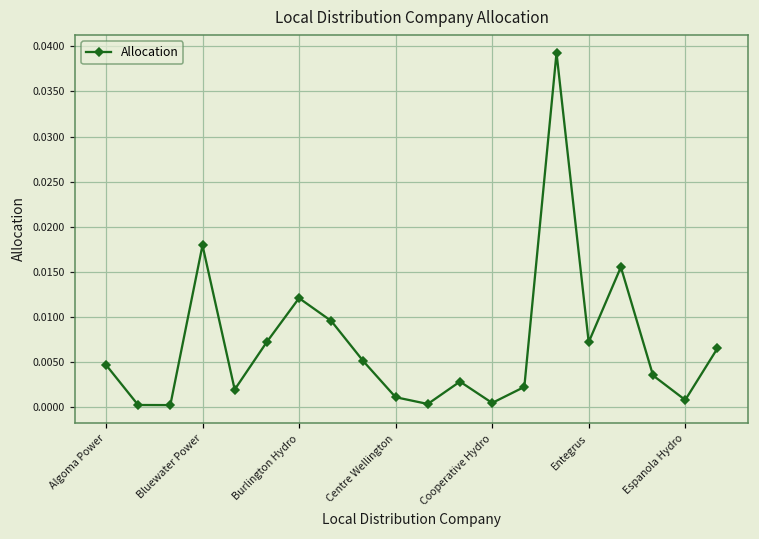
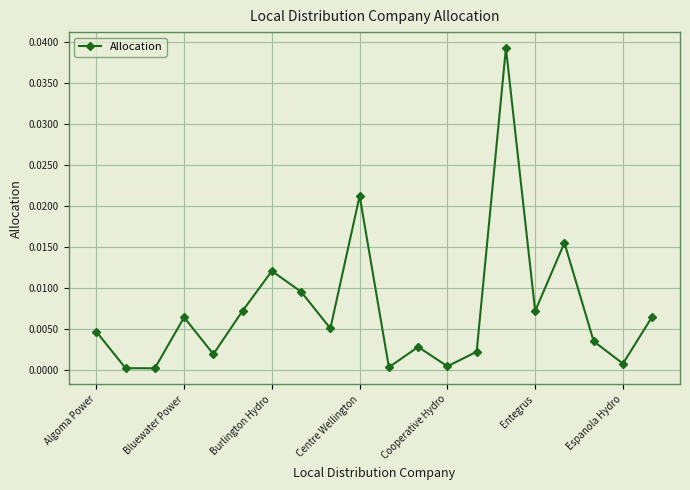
Bluewater Power: 0.018 -> 0.006
Centre Wellington: 0.001 -> 0.021
